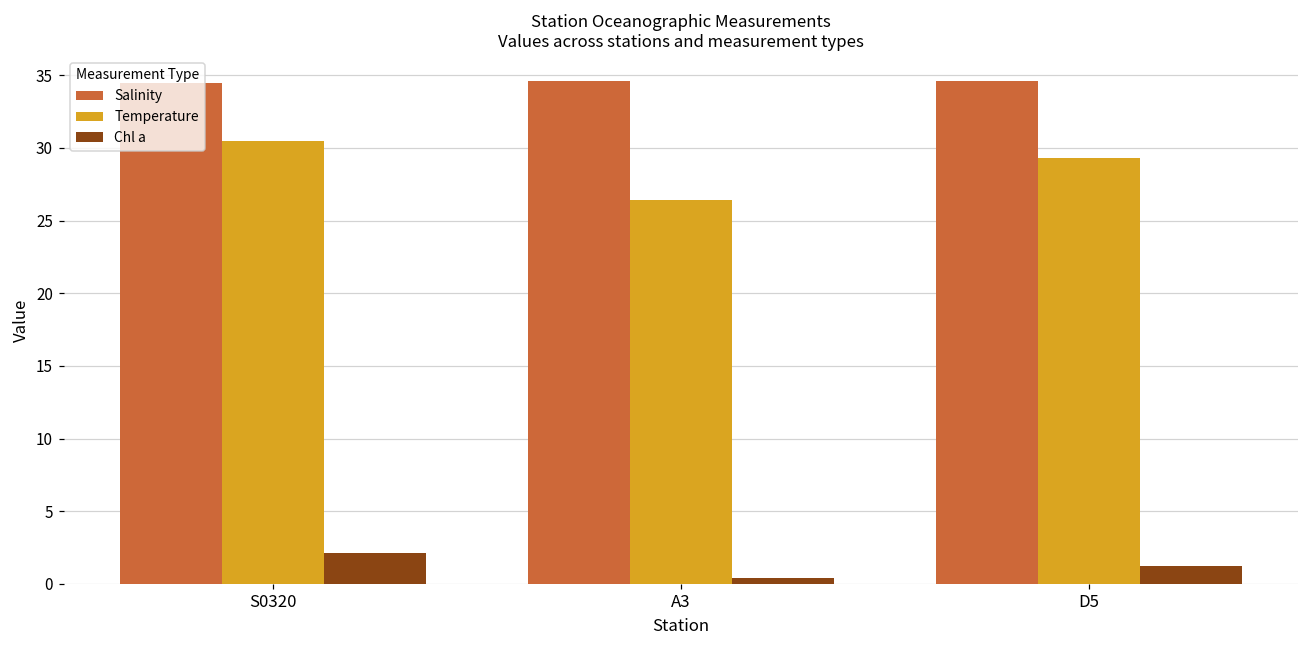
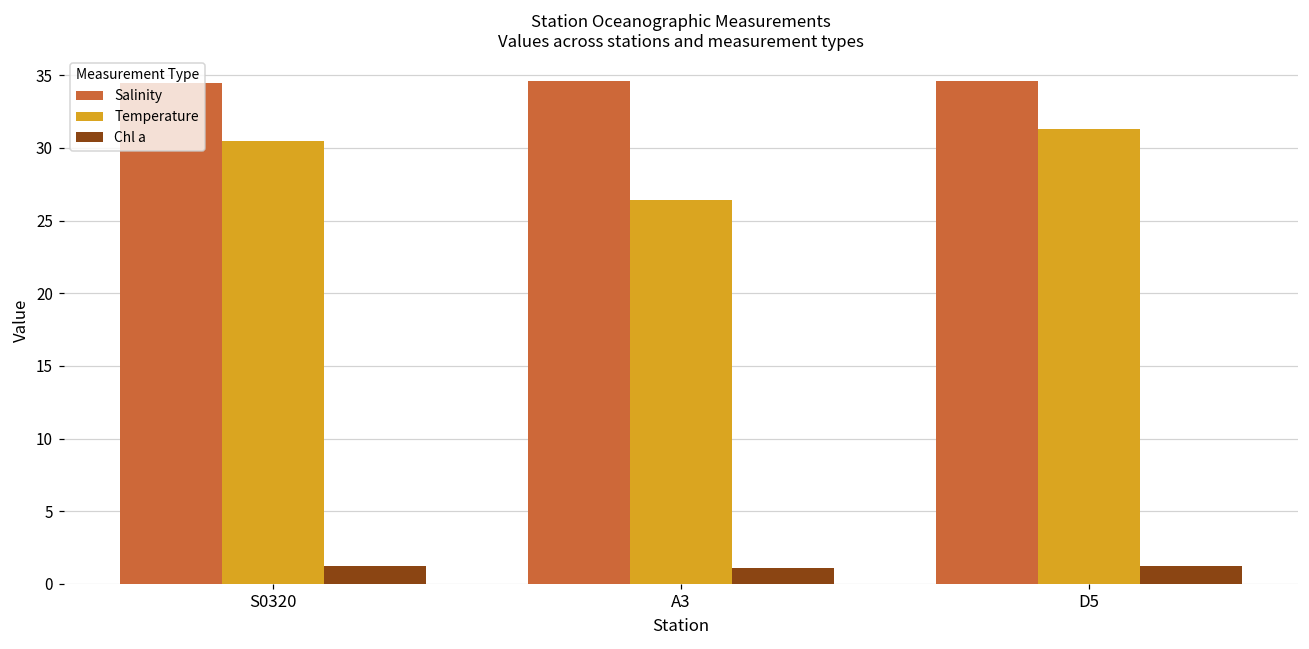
Chl a, S0320: 2.1 -> 1.2
Chl a, A3: 0.4 -> 1.1
Temperature, D5: 29.3 -> 31.3
